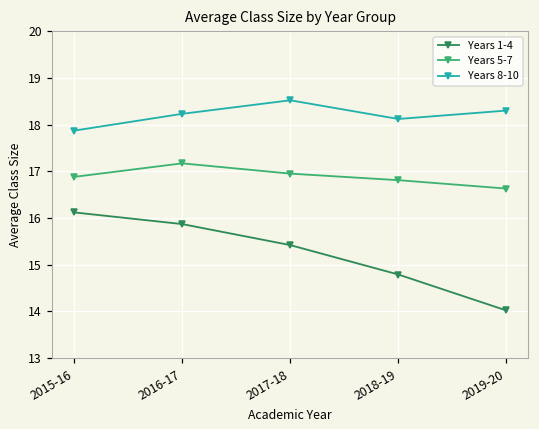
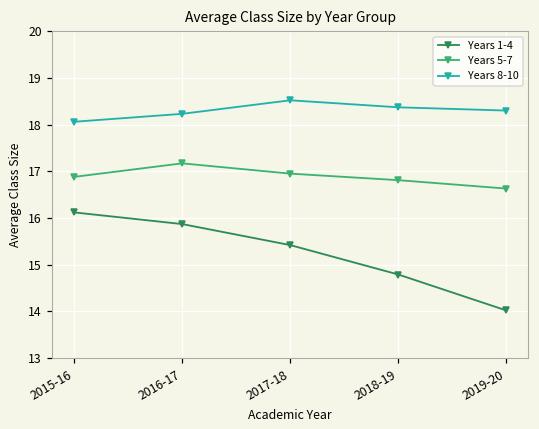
Years 8-10, 2015-16: 17.9 -> 18.1
Years 8-10, 2018-19: 18.1 -> 18.4
